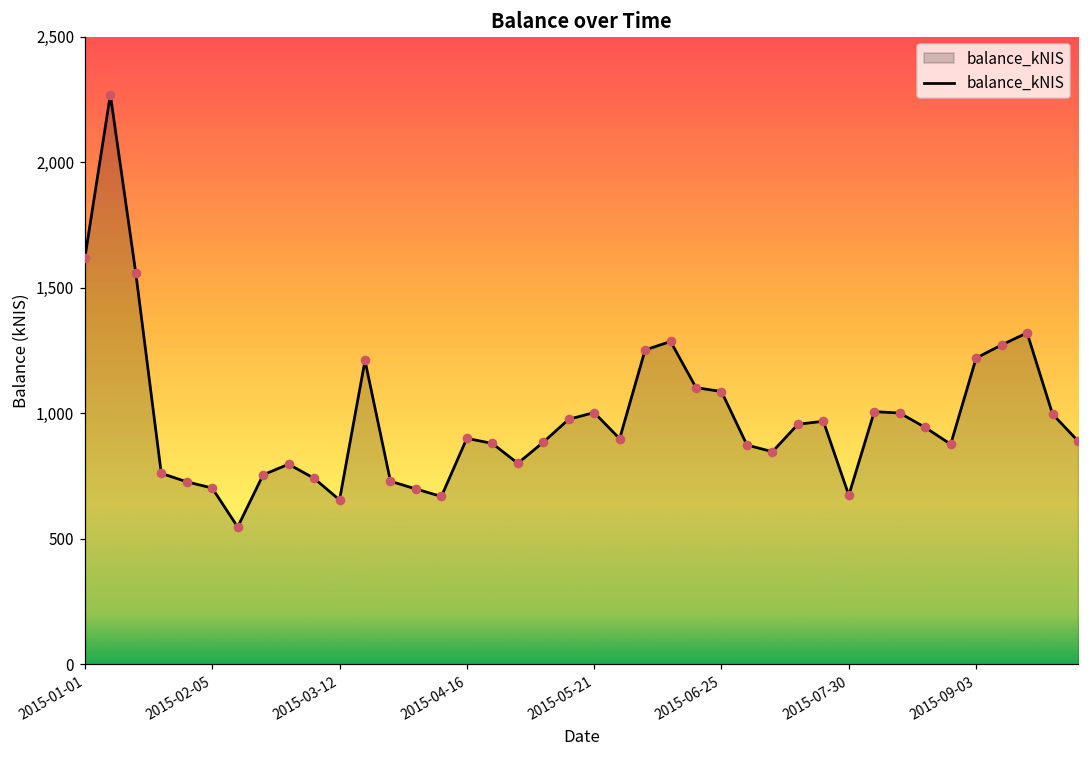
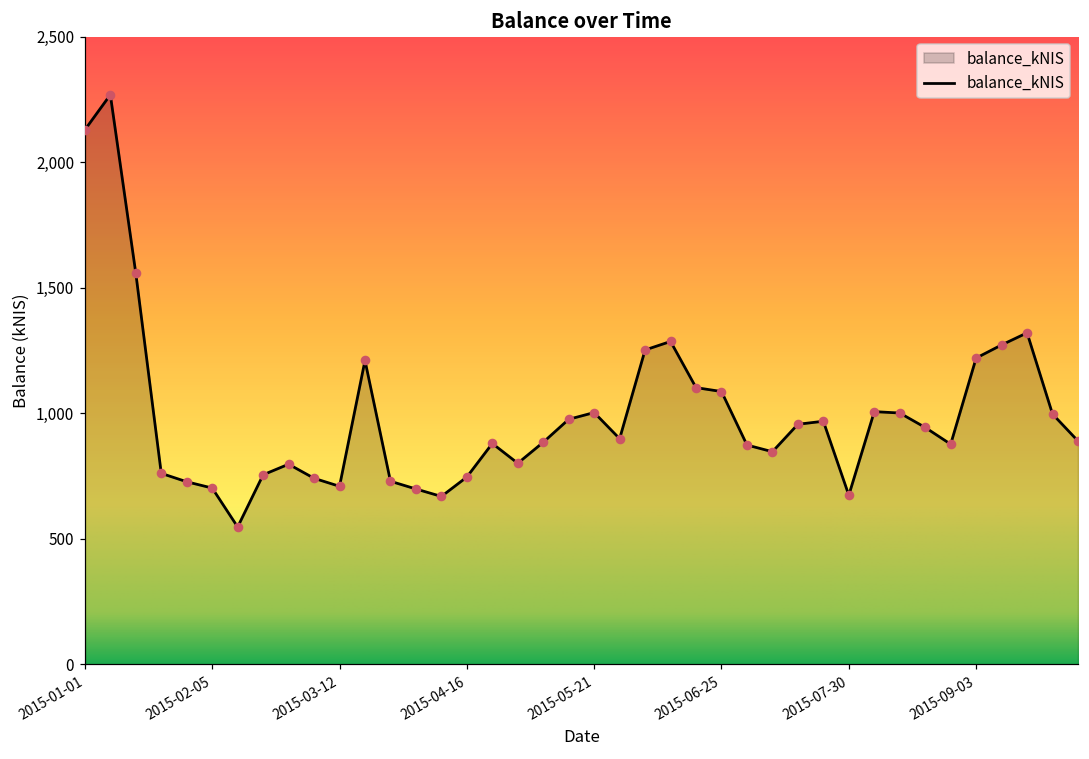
2015-01-01: 1,620 -> 2,130
2015-03-12: 660 -> 710
2015-04-16: 900 -> 750
